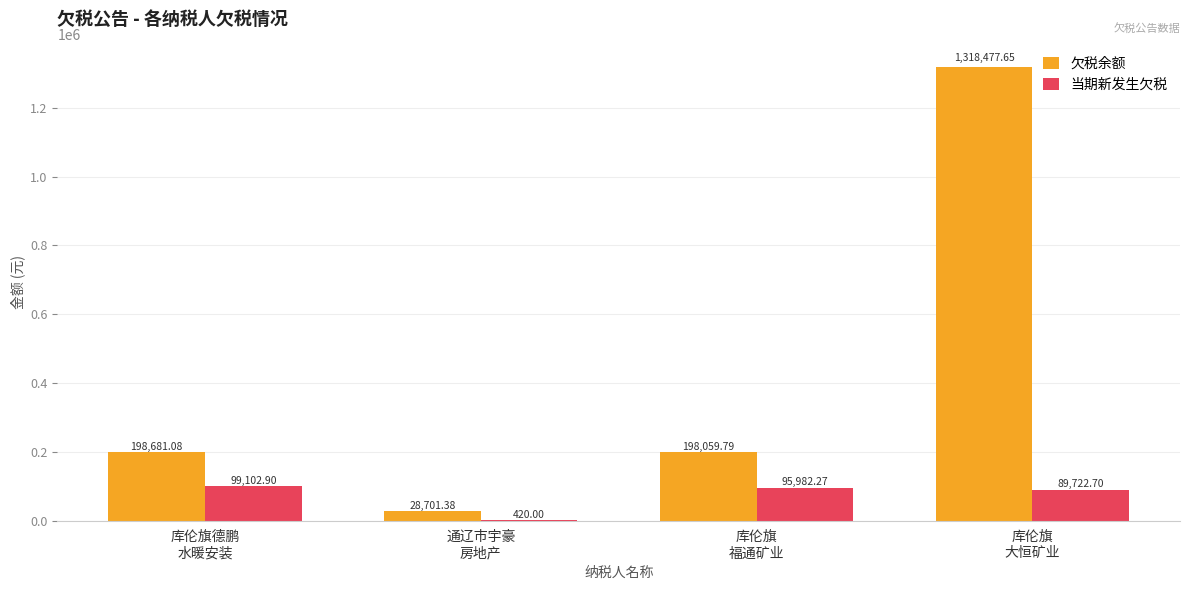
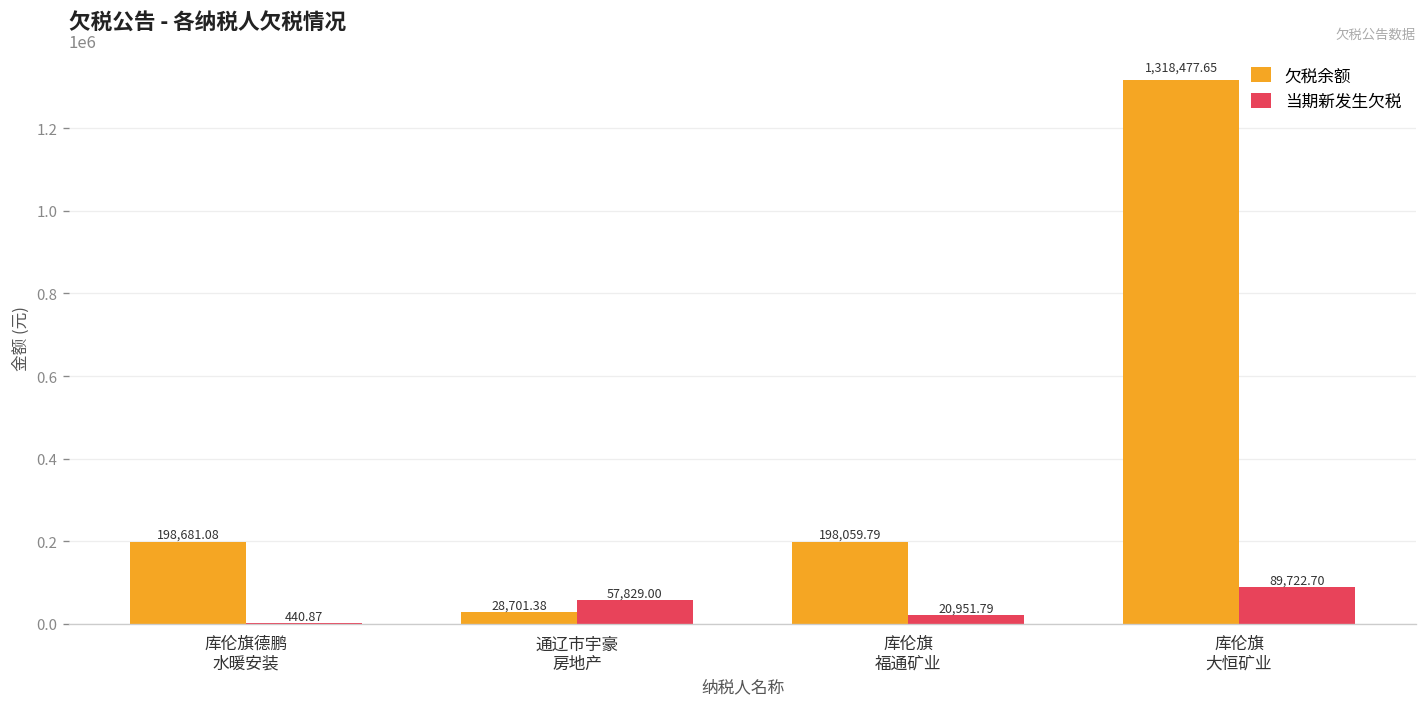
当期新发生欠税, 库伦旗德鹏 水暖安装: 99,102.90 -> 440.87
当期新发生欠税, 通辽市宇豪 房地产: 420.00 -> 57,829.00
当期新发生欠税, 库伦旗 福通矿业: 95,982.27 -> 20,951.79
